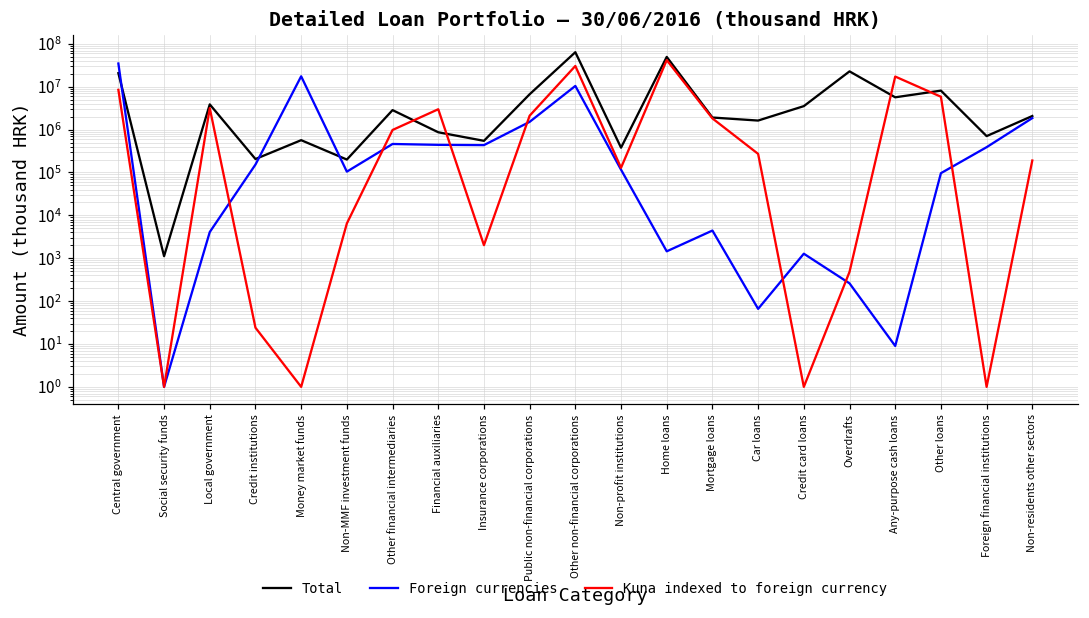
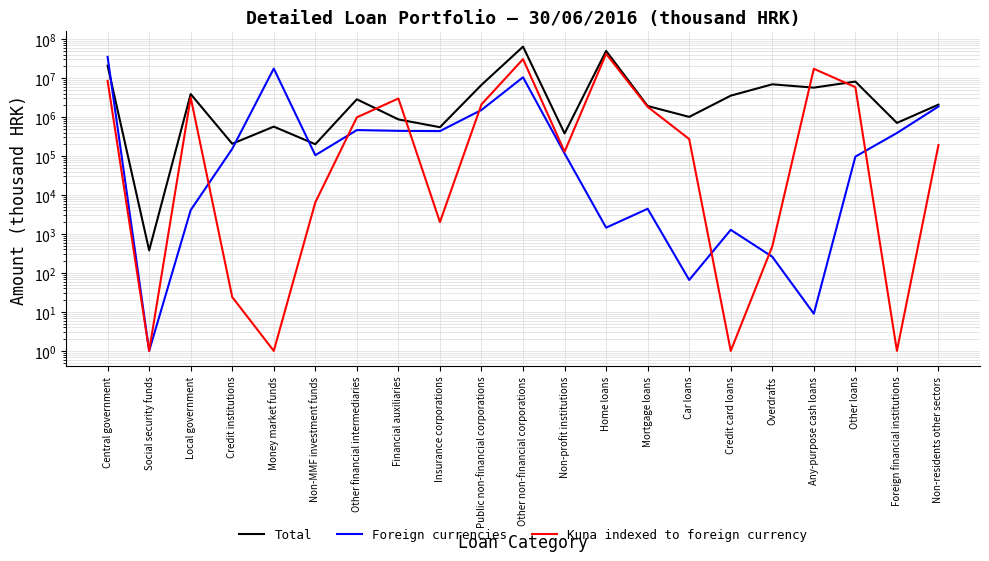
Total, Social security funds: 1100 -> 400
Total, Car loans: 1600000 -> 1000000
Total, Overdrafts: 20000000 -> 7000000
